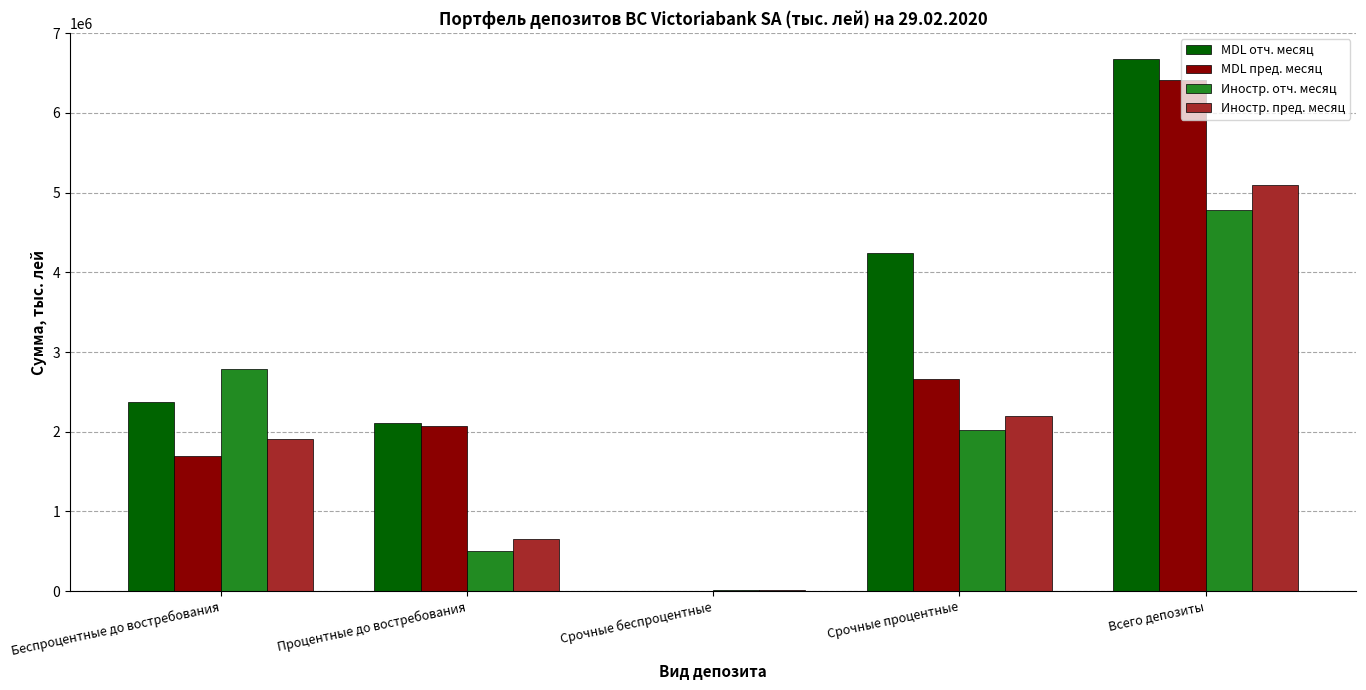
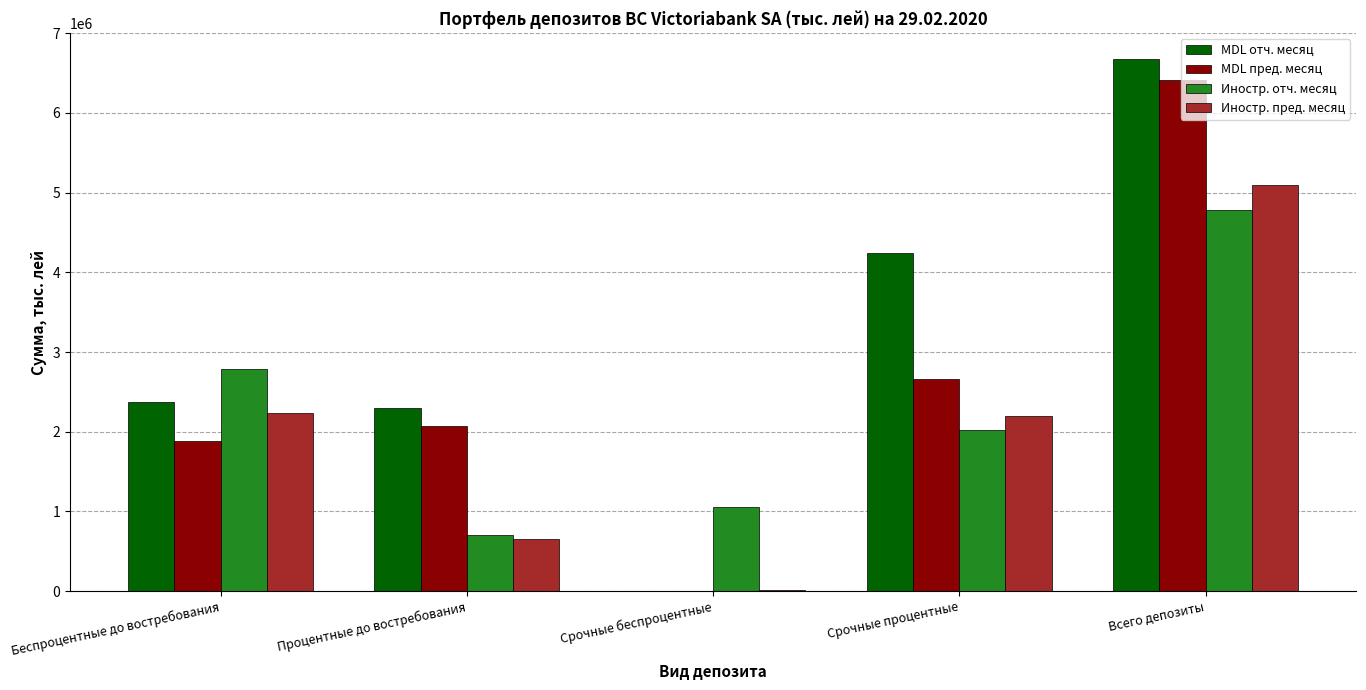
MDL пред. месяц, Беспроцентные до востребования: 1700000 -> 1900000
Иностр. пред. месяц, Беспроцентные до востребования: 1900000 -> 2200000
MDL отч. месяц, Процентные до востребования: 2100000 -> 2300000
Иностр. отч. месяц, Процентные до востребования: 500000 -> 700000
Иностр. отч. месяц, Срочные беспроцентные: 0 -> 1100000
